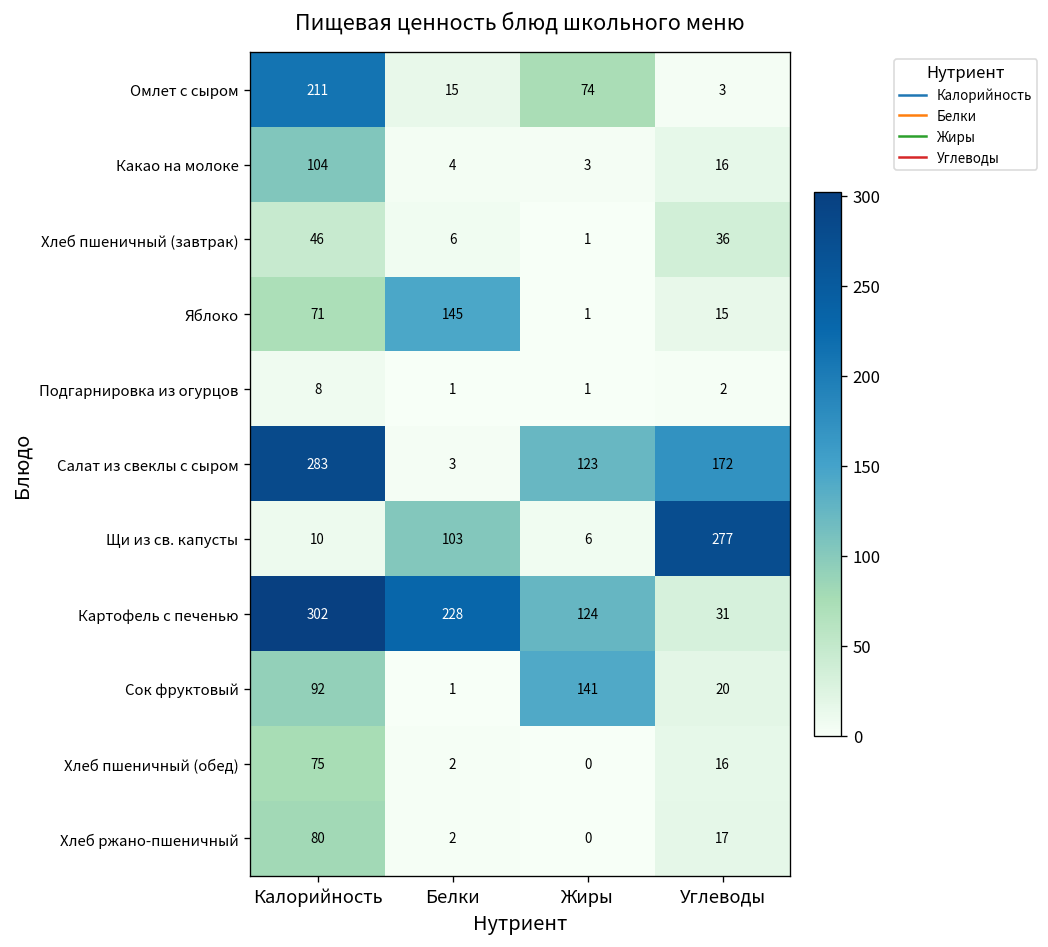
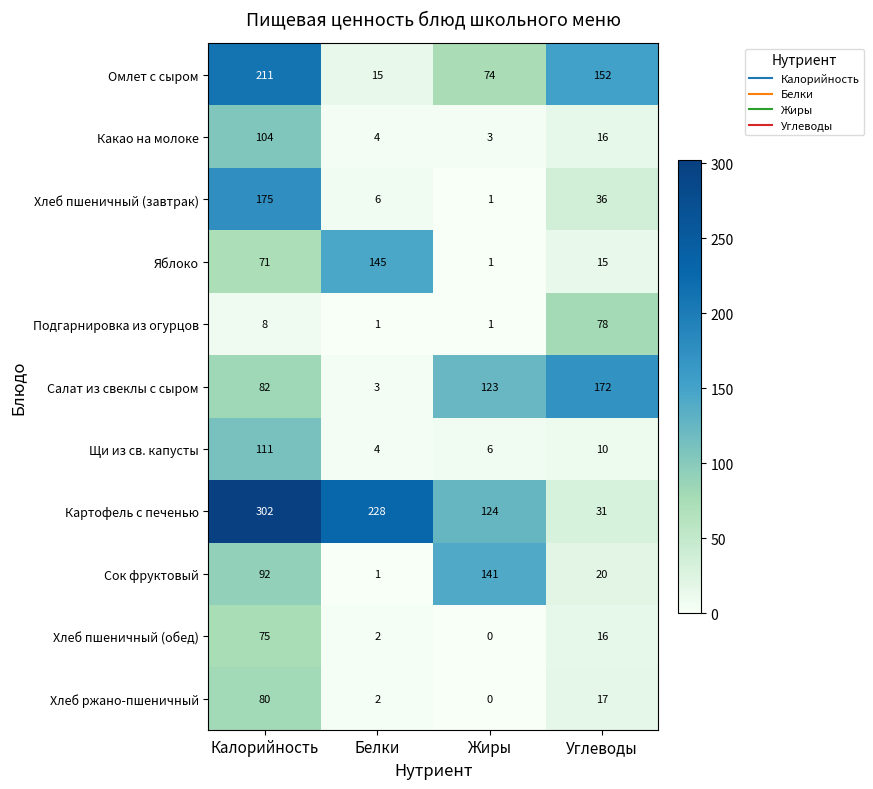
Омлет с сыром, Углеводы: 3 -> 152
Хлеб пшеничный (завтрак), Калорийность: 46 -> 175
Подгарнировка из огурцов, Углеводы: 2 -> 78
Салат из свеклы с сыром, Калорийность: 283 -> 82
Щи из св. капусты, Калорийность: 10 -> 111
Щи из св. капусты, Белки: 103 -> 4
Щи из св. капусты, Углеводы: 277 -> 10
